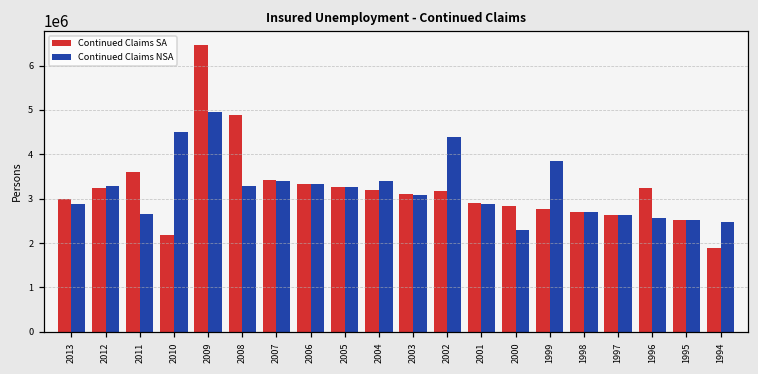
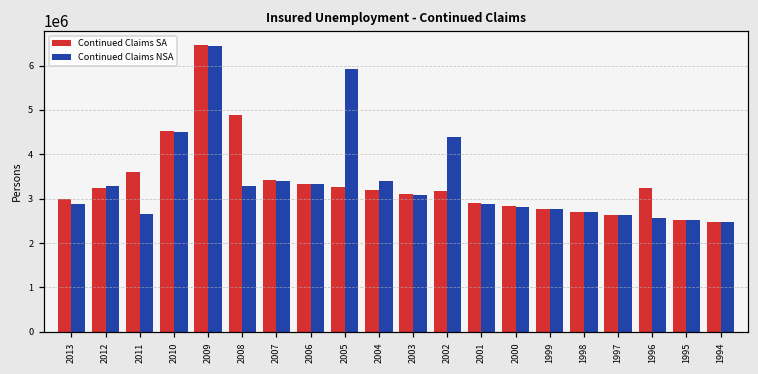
Continued Claims SA, 2010: 2200000 -> 4500000
Continued Claims NSA, 2009: 4900000 -> 6400000
Continued Claims NSA, 2005: 3300000 -> 5900000
Continued Claims NSA, 2000: 2300000 -> 2800000
Continued Claims NSA, 1999: 3800000 -> 2800000
Continued Claims SA, 1994: 1900000 -> 2500000
